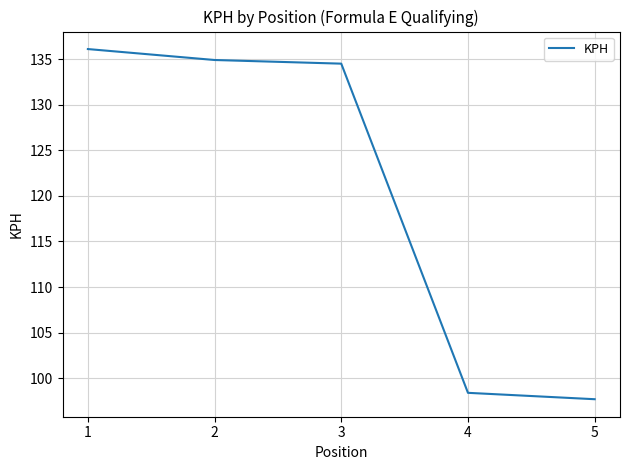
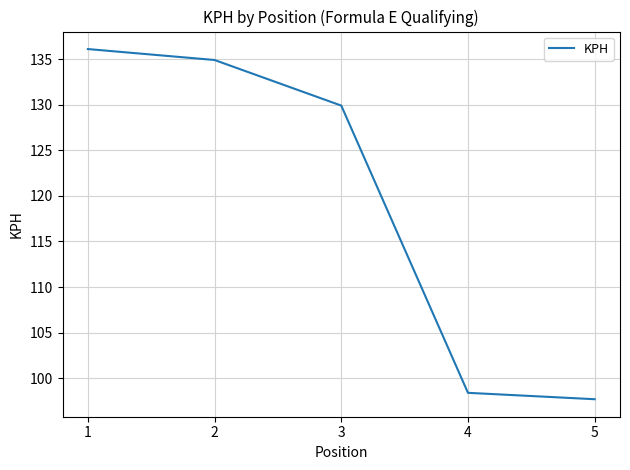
3: 135 -> 130
